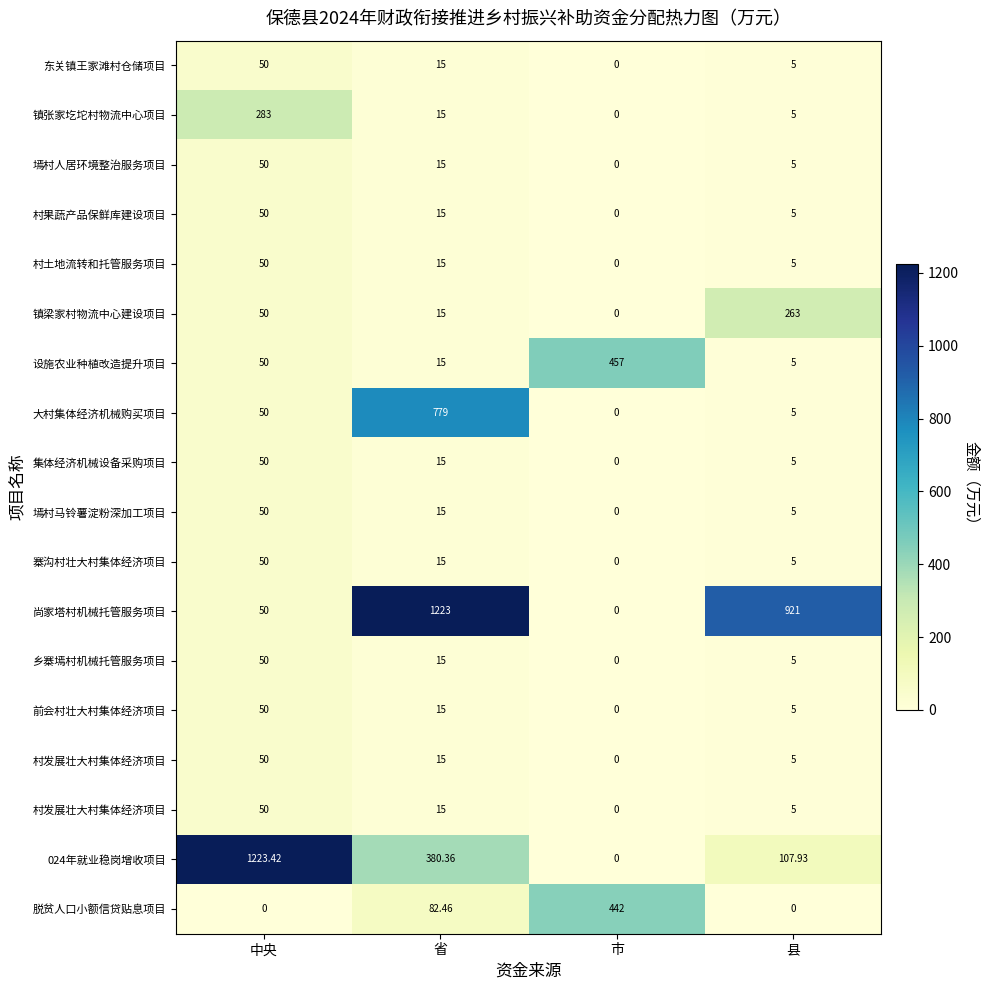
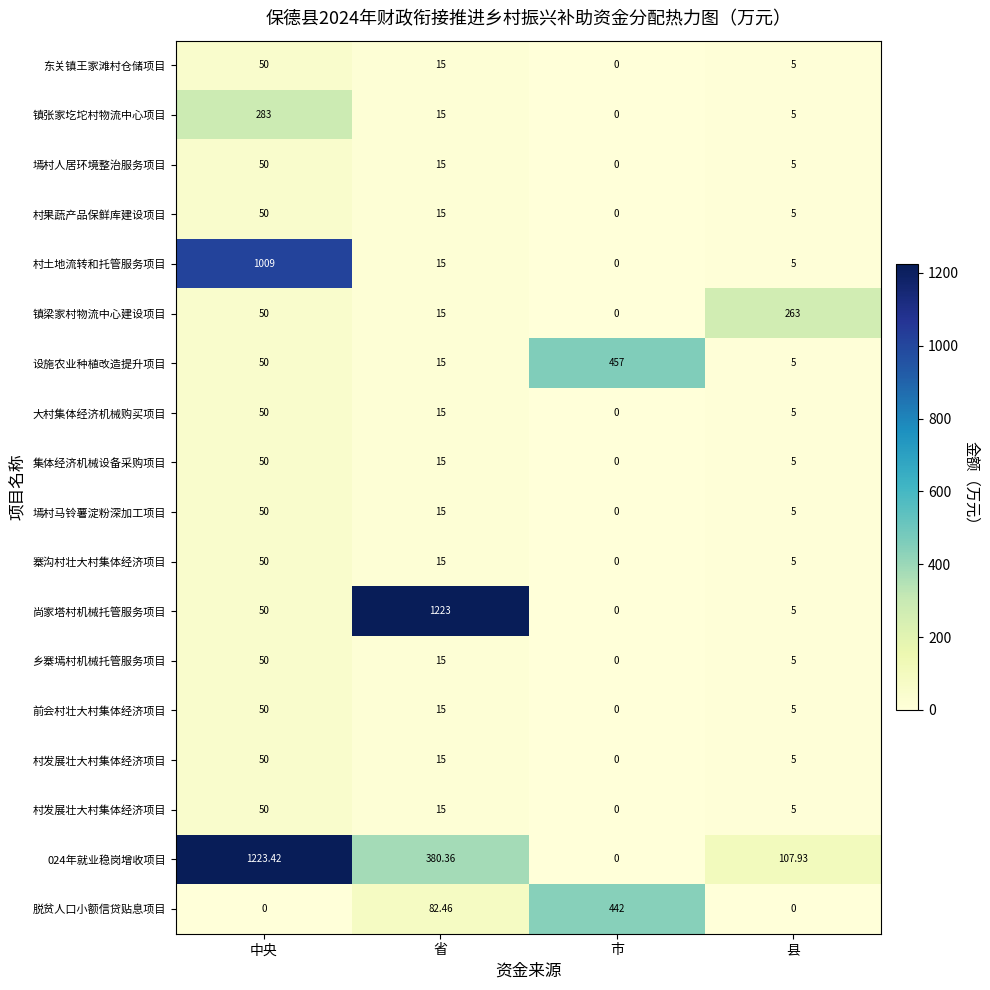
村土地流转和托管服务项目, 中央: 50 -> 1009
大村集体经济机械购买项目, 省: 779 -> 15
尚家塔村机械托管服务项目, 县: 921 -> 5
